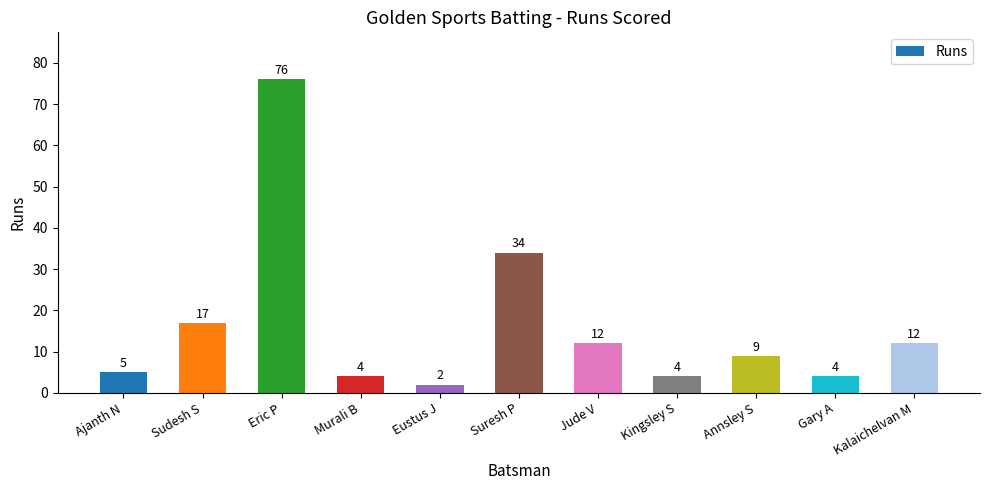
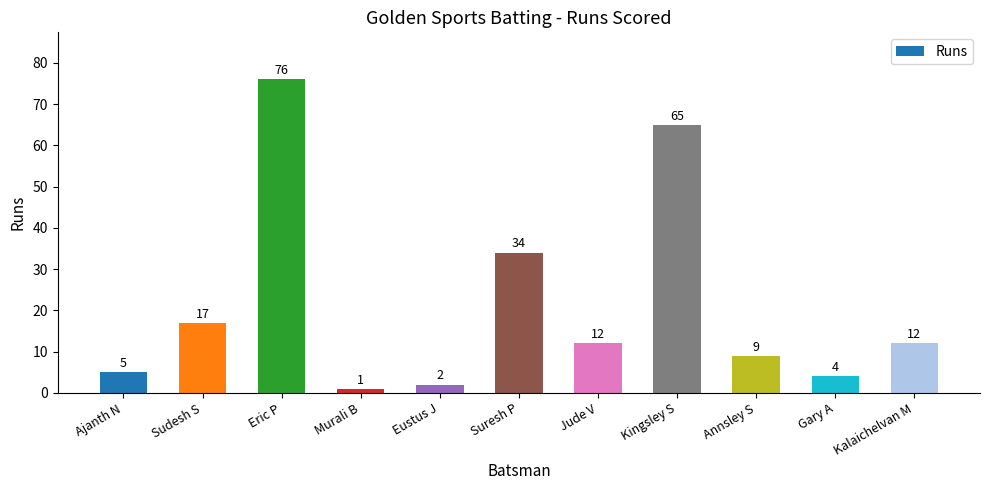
Murali B: 4 -> 1
Kingsley S: 4 -> 65
